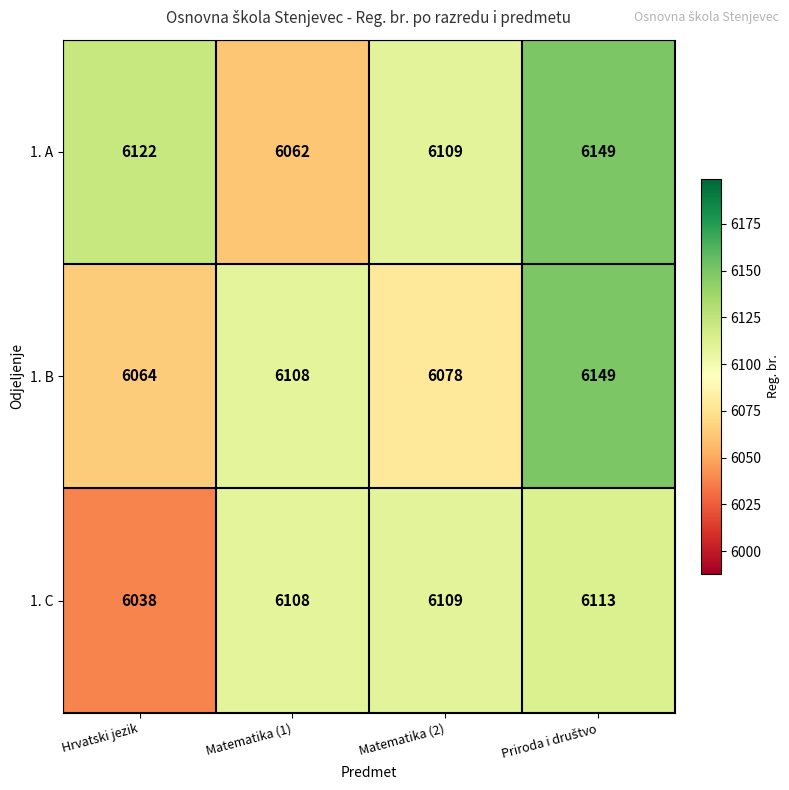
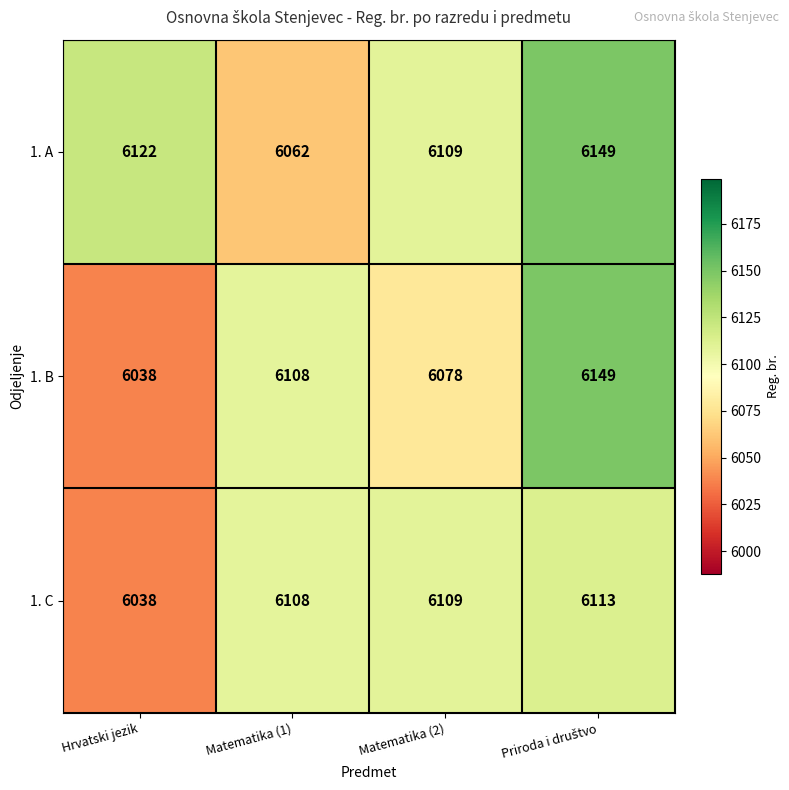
1. B, Hrvatski jezik: 6064 -> 6038
